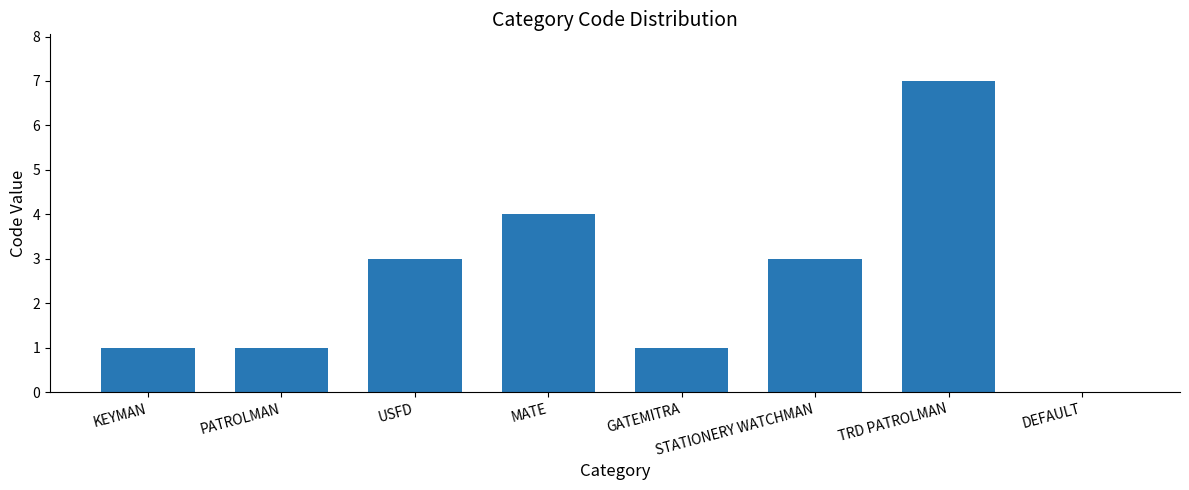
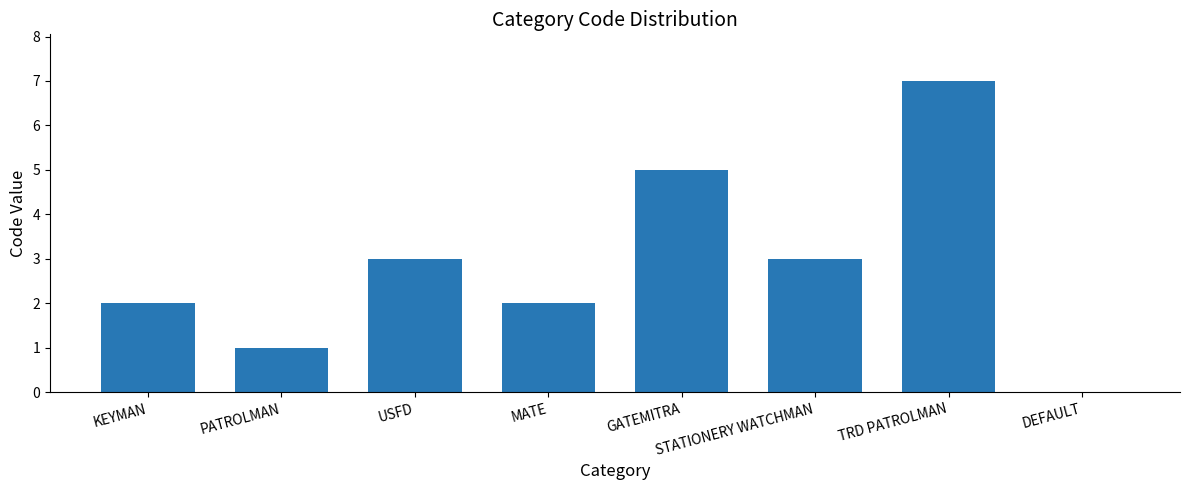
KEYMAN: 1 -> 2
MATE: 4 -> 2
GATEMITRA: 1 -> 5
